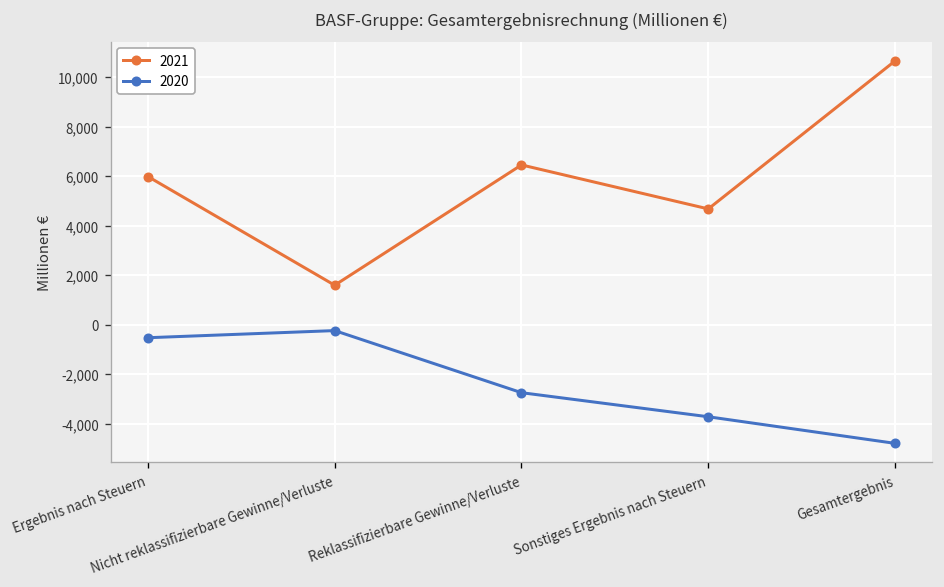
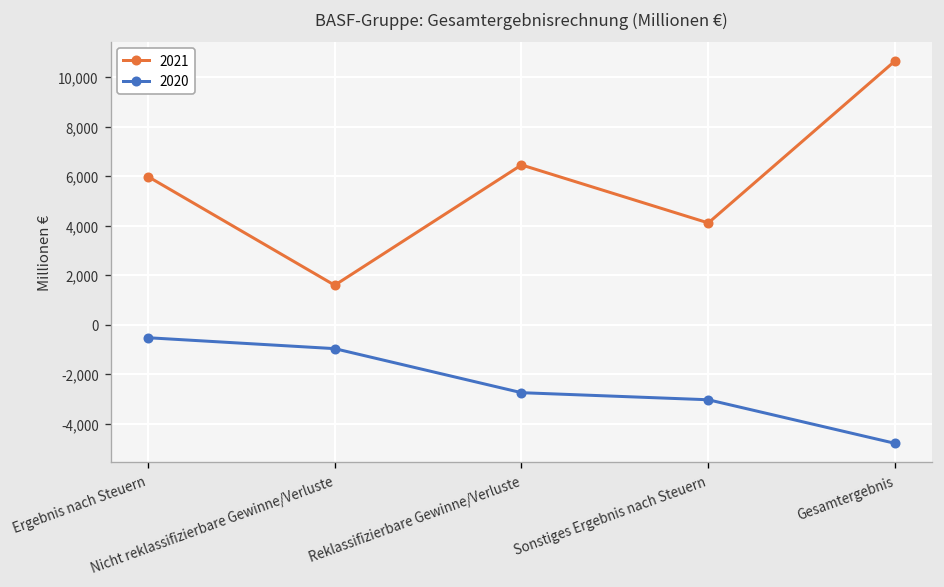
2020, Nicht reklassifizierbare Gewinne/Verluste: -200 -> -1,000
2021, Sonstiges Ergebnis nach Steuern: 4,700 -> 4,100
2020, Sonstiges Ergebnis nach Steuern: -3,700 -> -3,000
